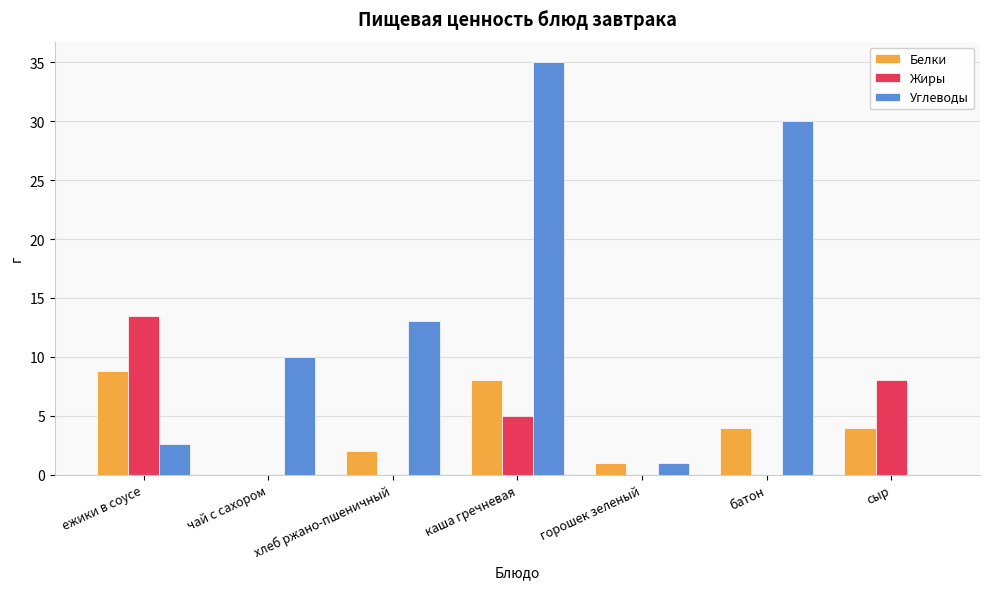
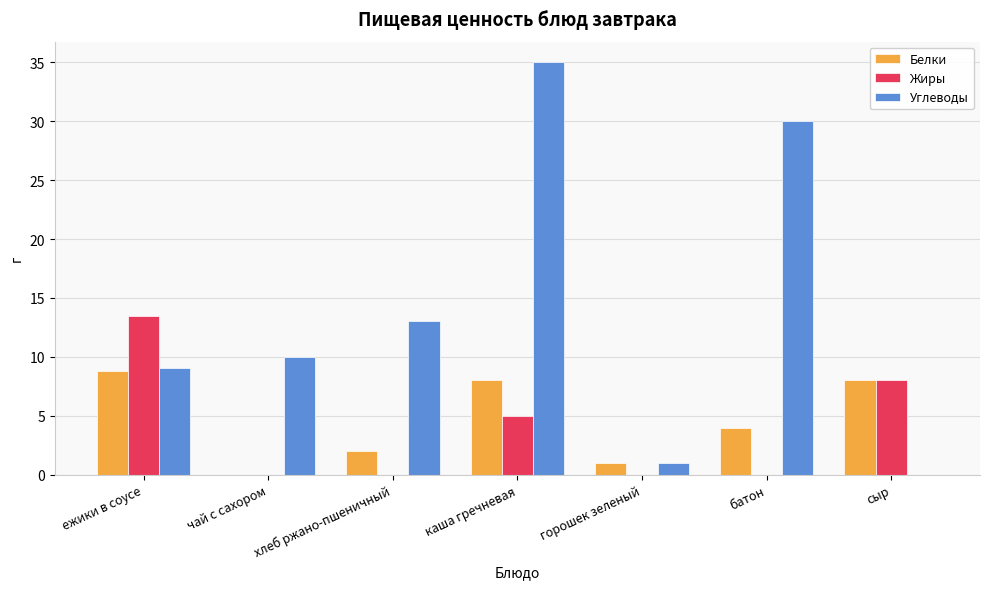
Углеводы, ежики в соусе: 2.6 -> 9.1
Белки, сыр: 4 -> 8
